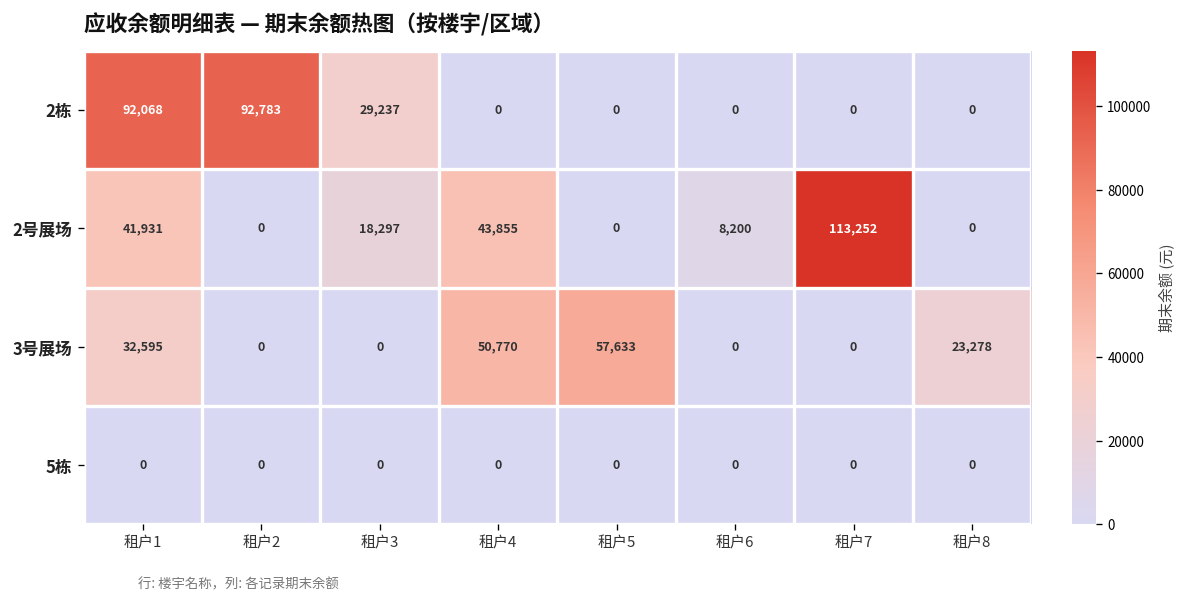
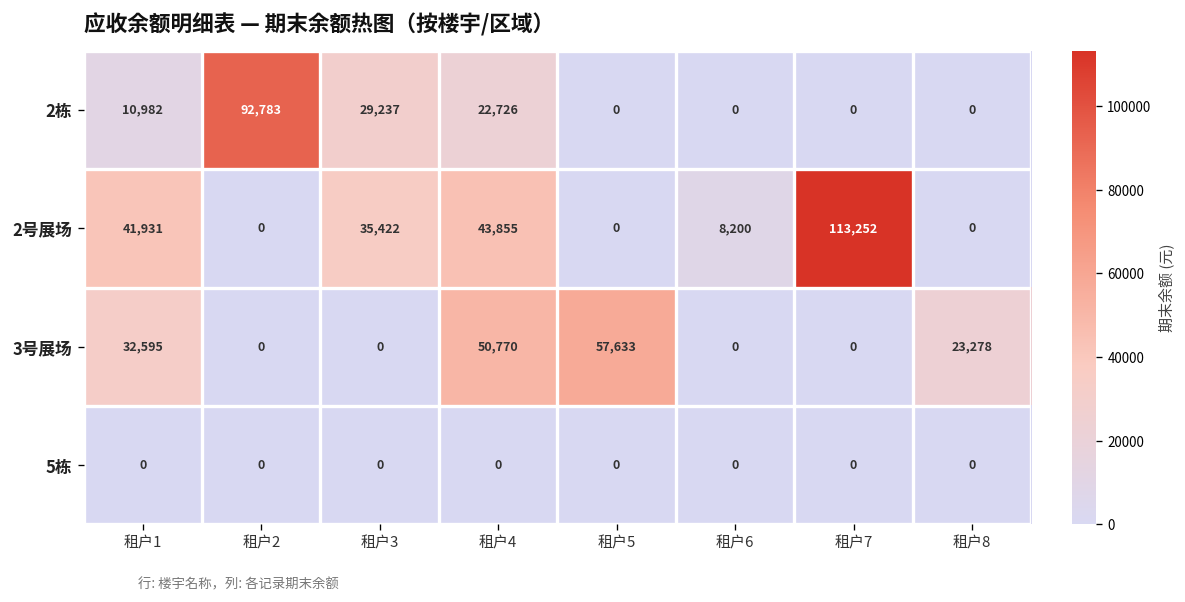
2栋, 租户1: 92,068 -> 10,982
2栋, 租户4: 0 -> 22,726
2号展场, 租户3: 18,297 -> 35,422
